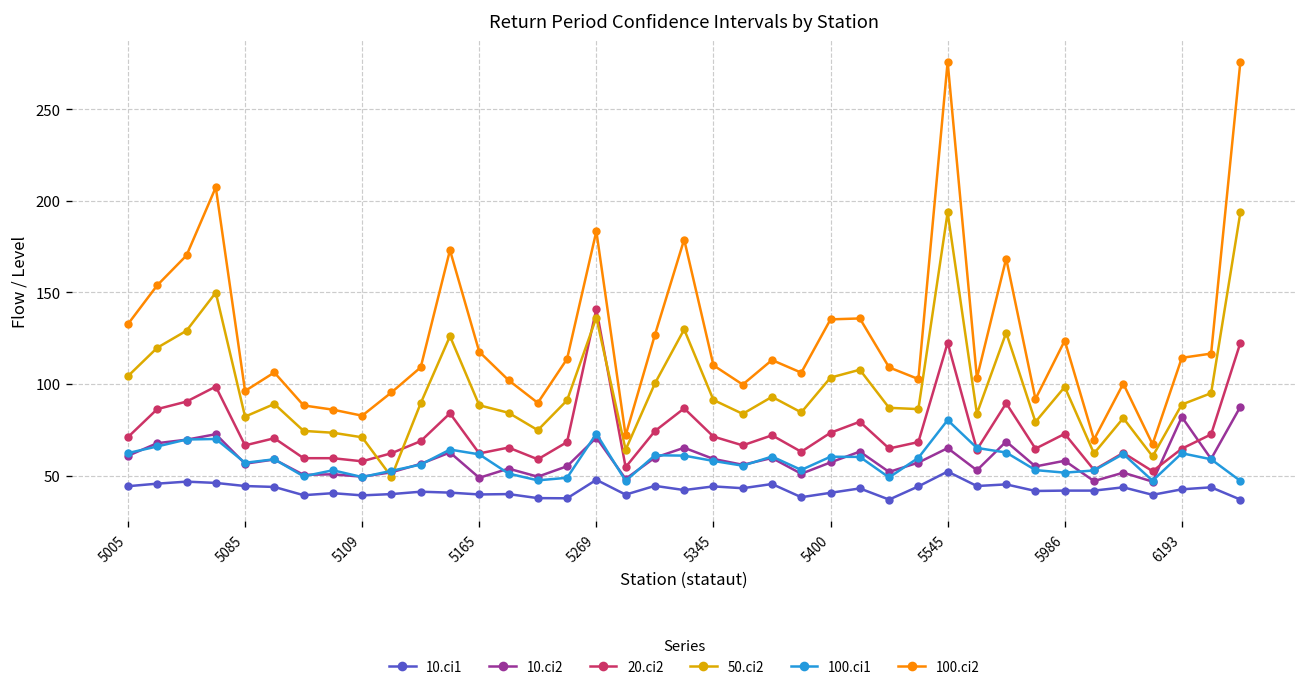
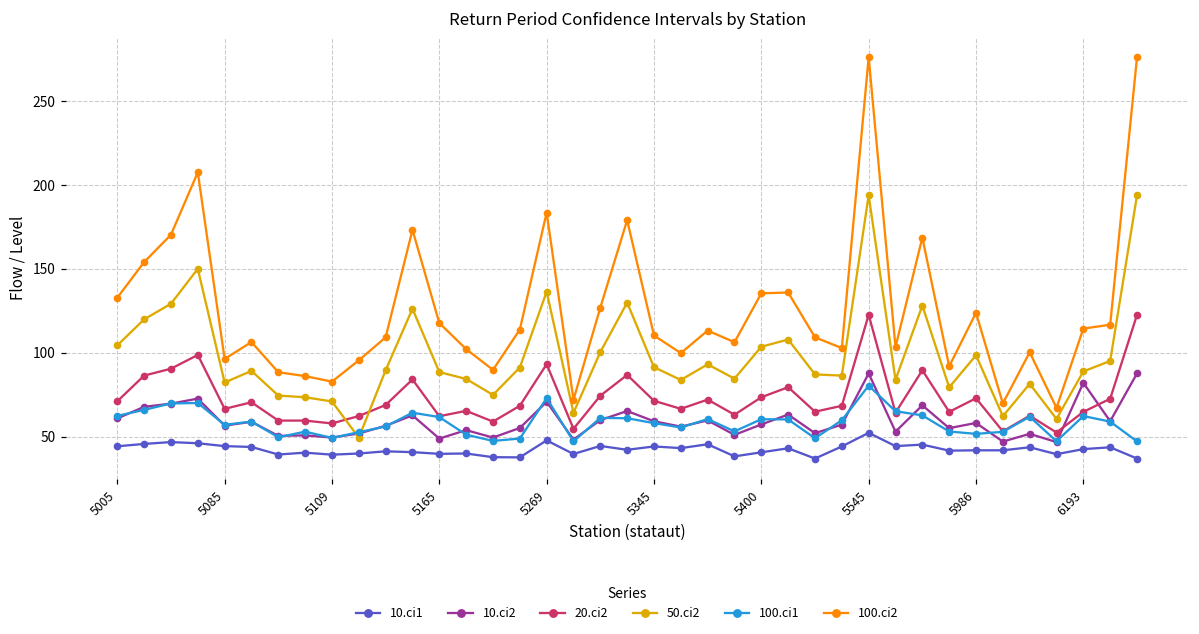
20.ci2, 5269: 141 -> 93
10.ci2, 5545: 65 -> 88
